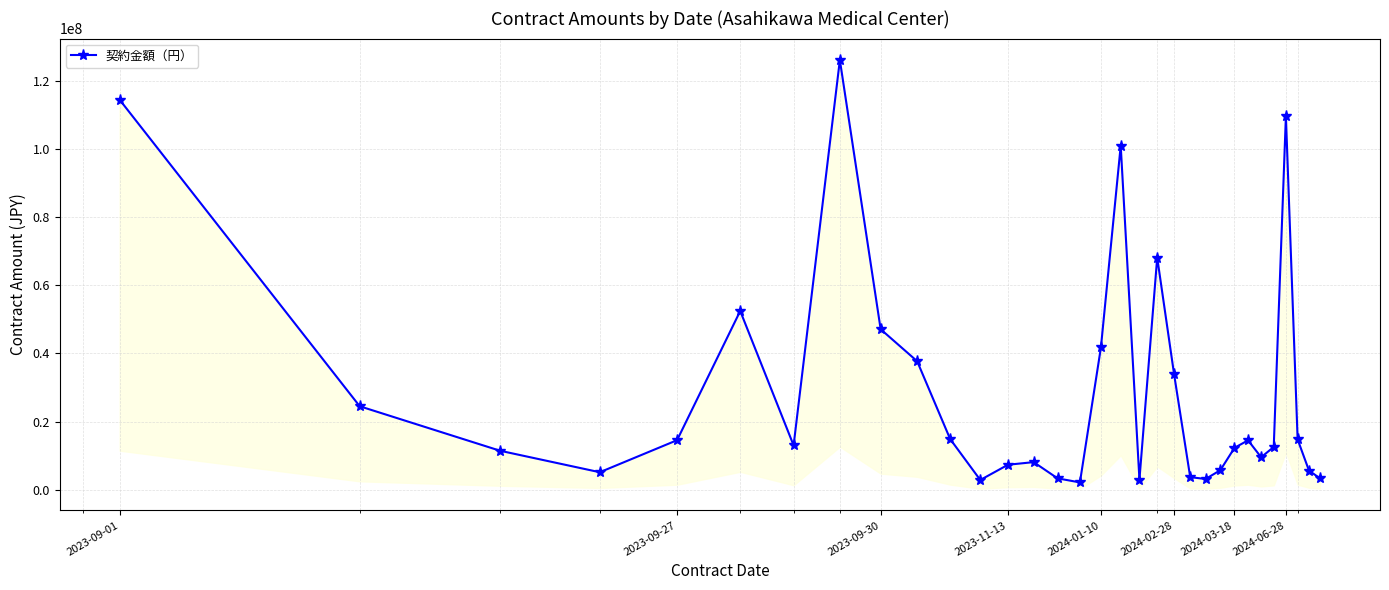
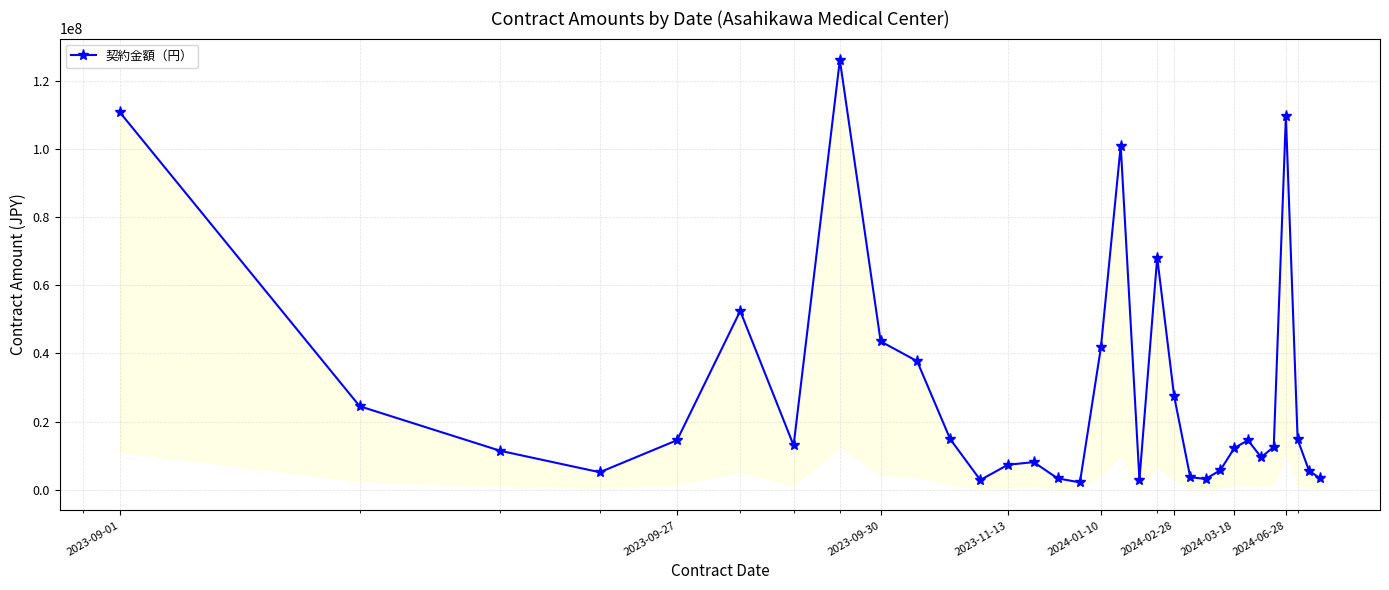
2023-09-01: 115000000 -> 111000000
2023-09-30: 47000000 -> 44000000
2024-02-28: 34000000 -> 28000000
